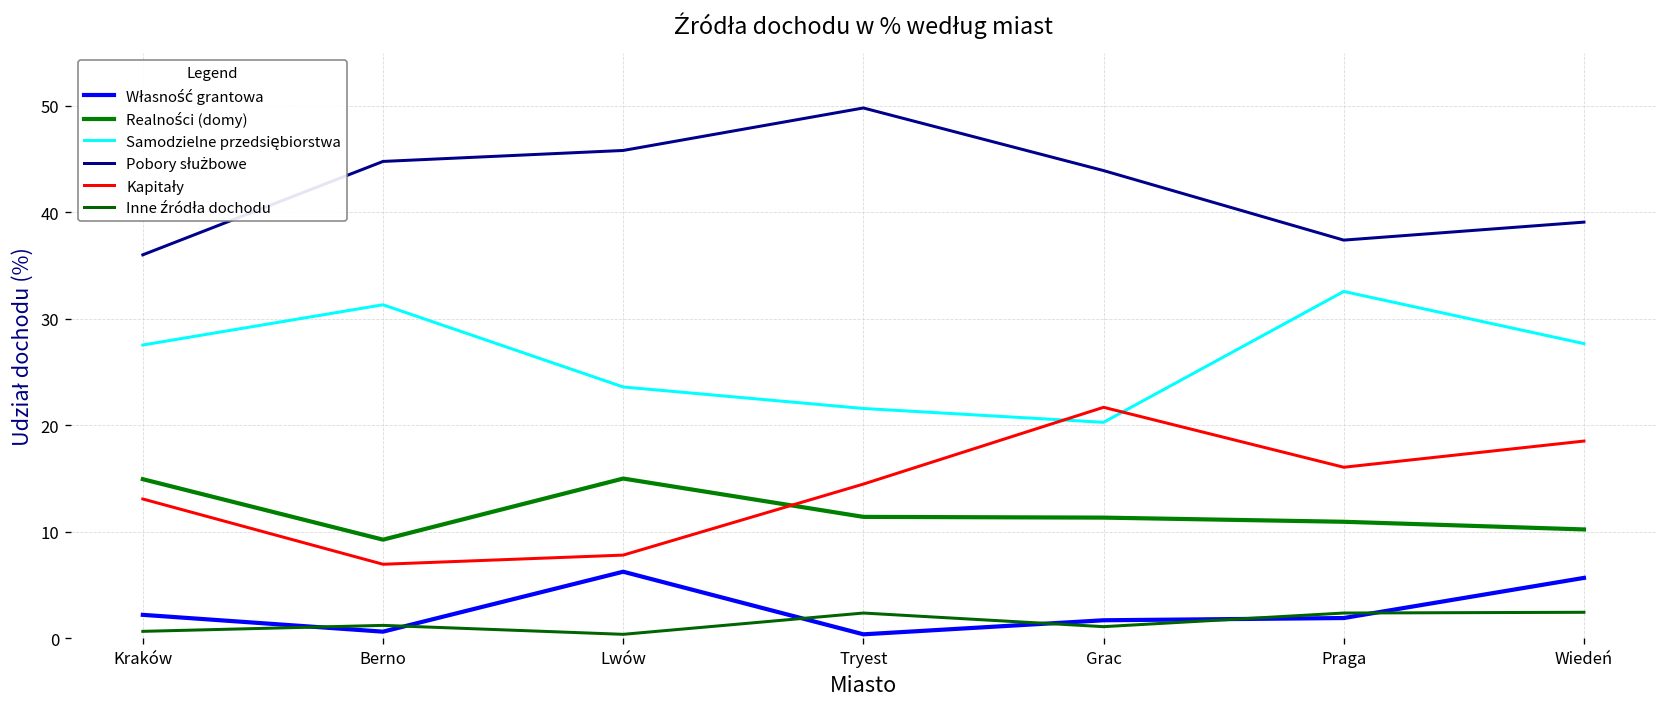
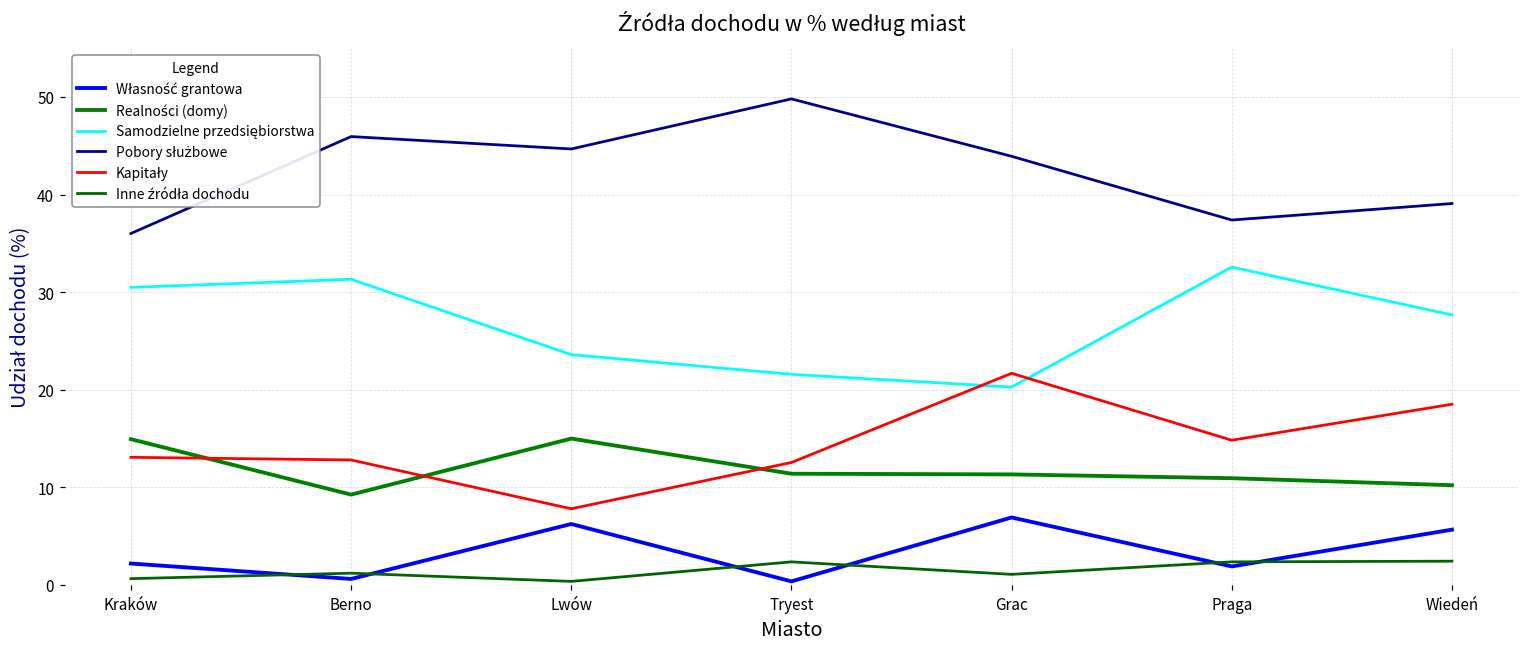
Samodzielne przedsiębiorstwa, Kraków: 28 -> 30
Pobory służbowe, Berno: 45 -> 46
Kapitały, Berno: 7 -> 13
Pobory służbowe, Lwów: 46 -> 45
Kapitały, Tryest: 14 -> 13
Własność grantowa, Grac: 2 -> 7
Kapitały, Praga: 16 -> 15
